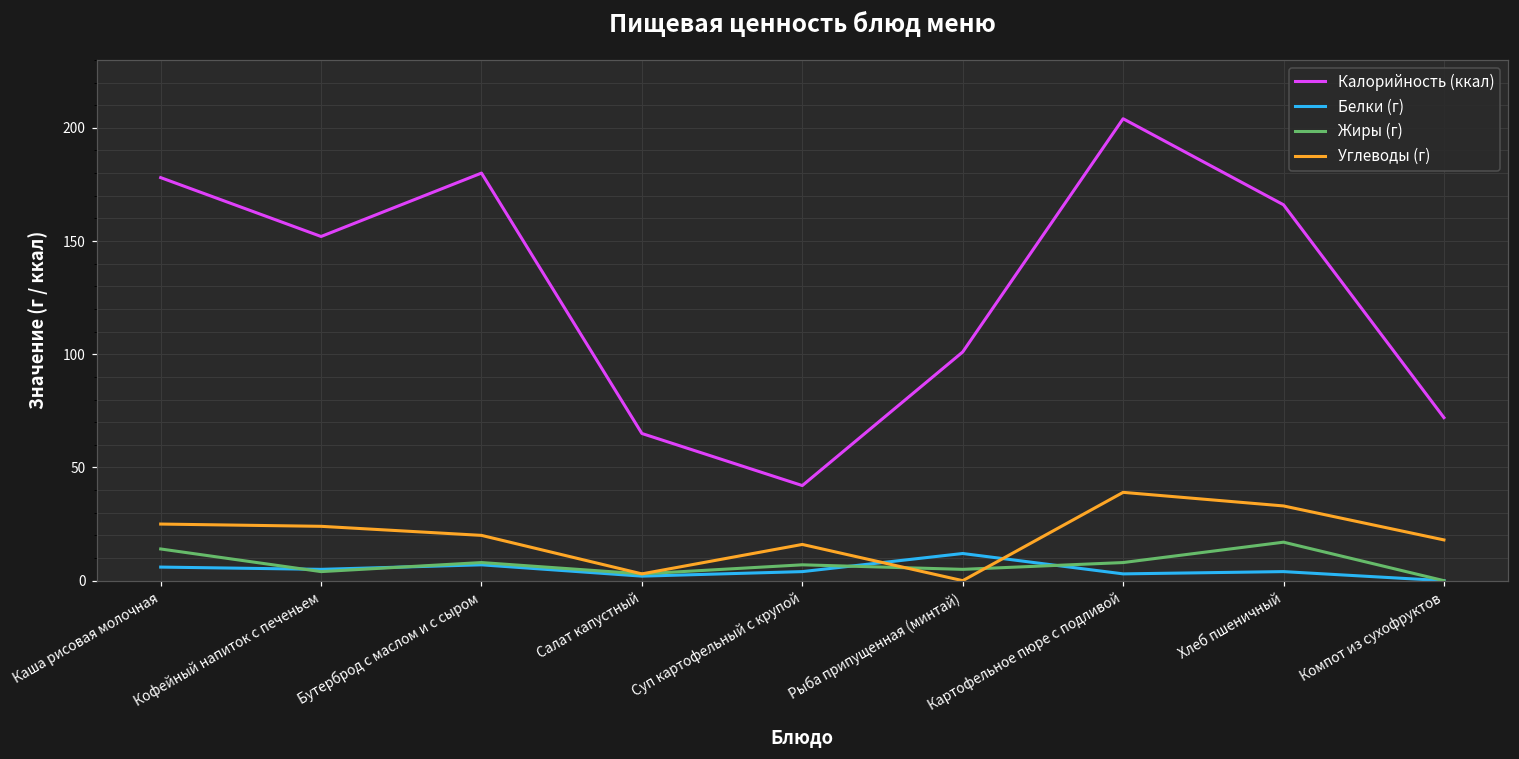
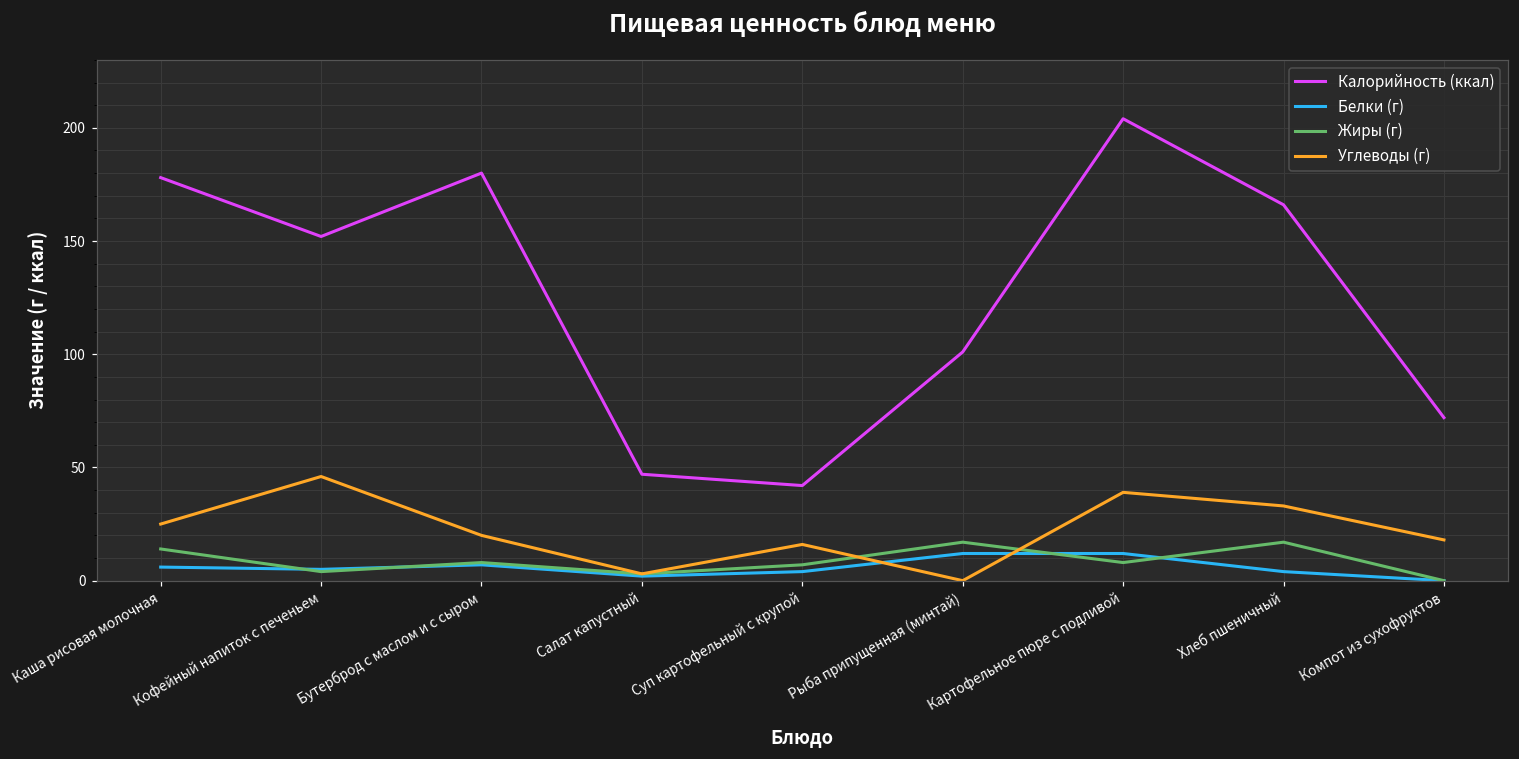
Углеводы (г), Кофейный напиток с печеньем: 24 -> 46
Калорийность (ккал), Салат капустный: 65 -> 47
Жиры (г), Рыба припущенная (минтай): 5 -> 17
Белки (г), Картофельное пюре с подливой: 3 -> 12
